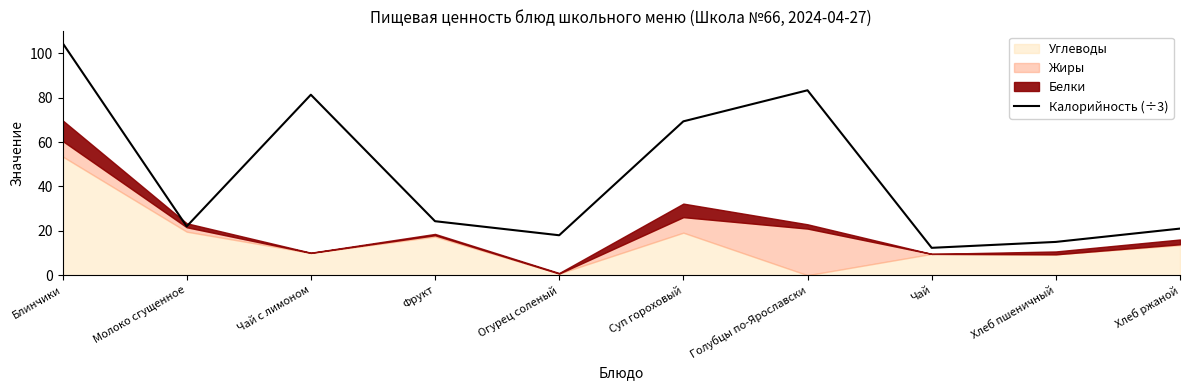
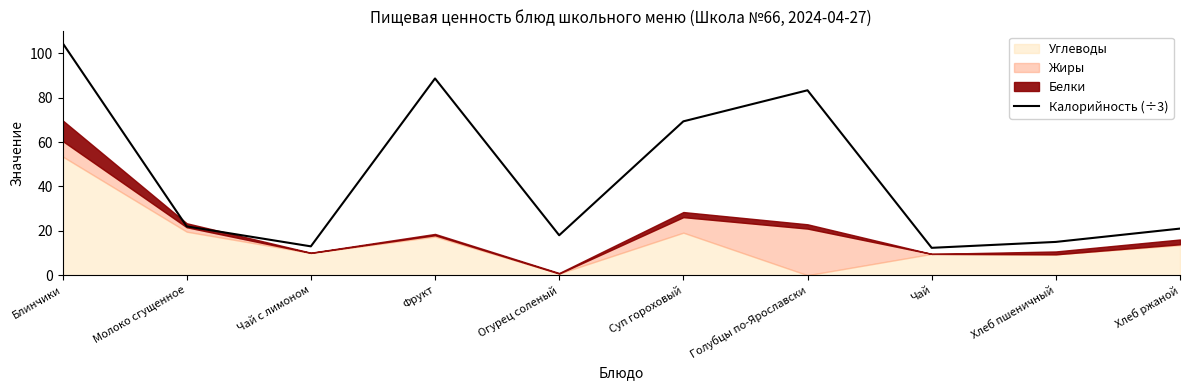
Калорийность (÷3), Чай с лимоном: 81 -> 13
Калорийность (÷3), Фрукт: 24 -> 89
Белки, Суп гороховый: 6 -> 2
